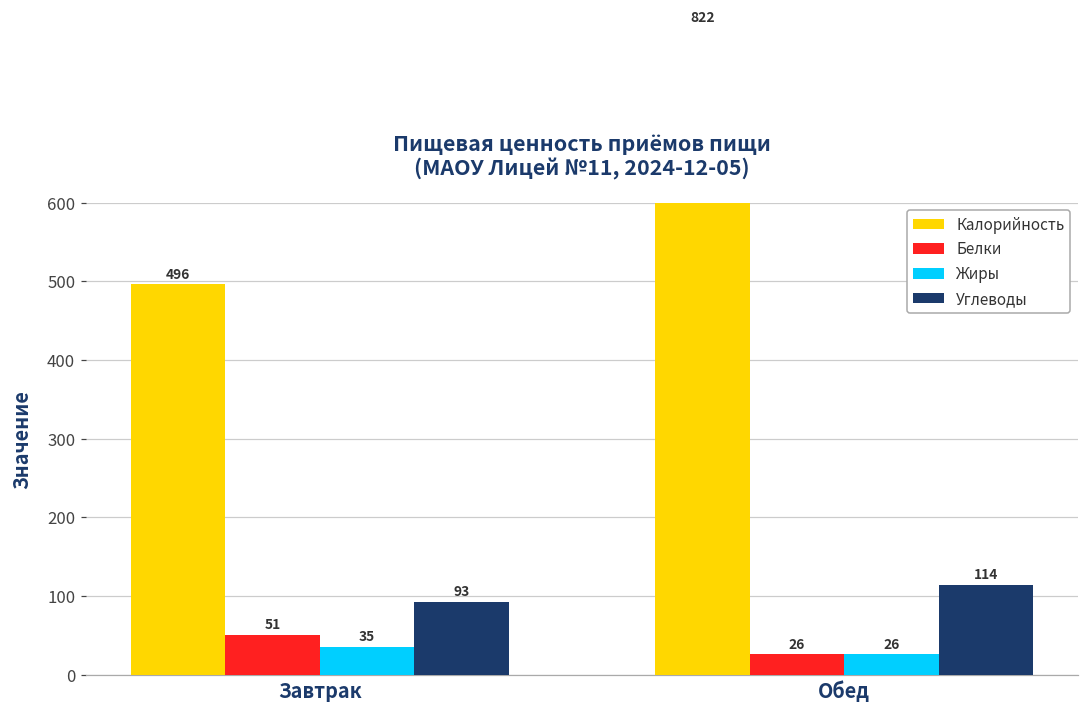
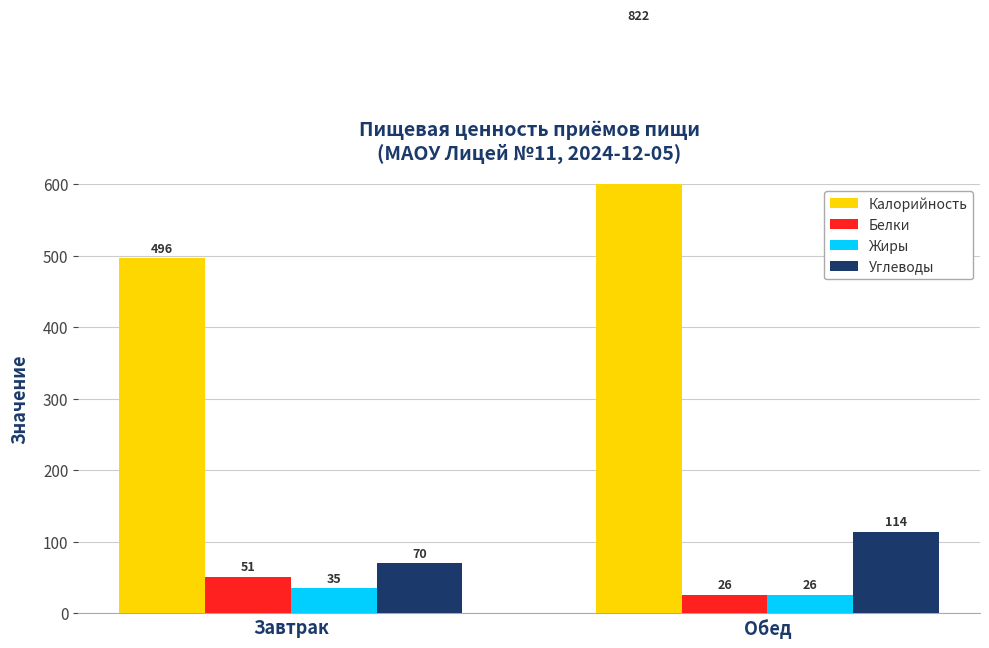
Углеводы, Завтрак: 93 -> 70
